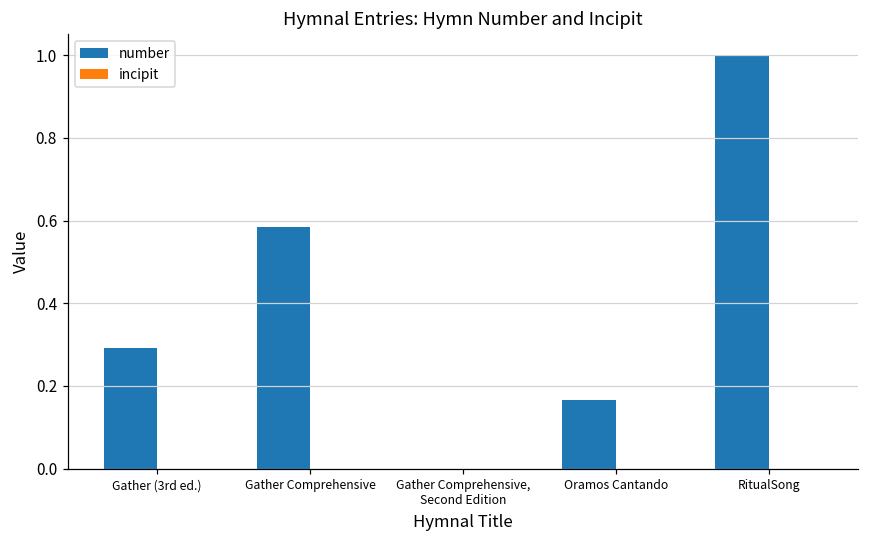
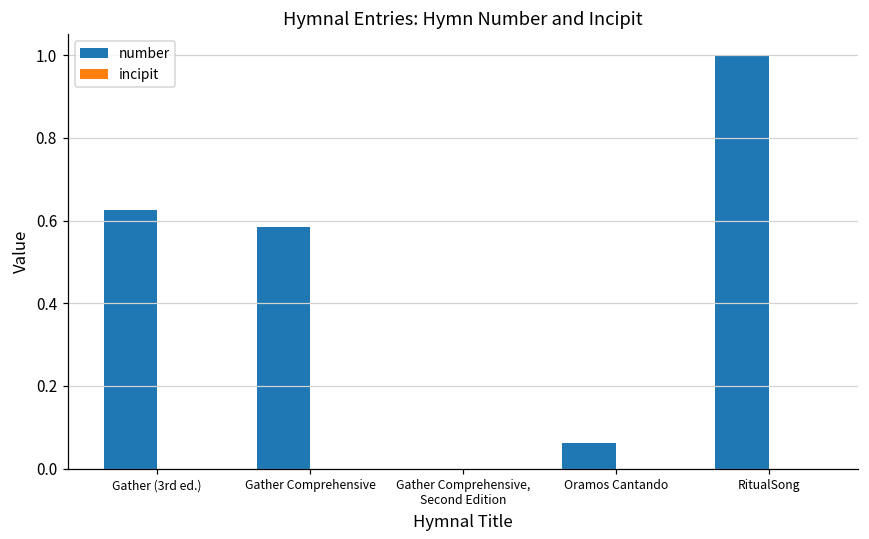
number, Gather (3rd ed.): 0.29 -> 0.63
number, Oramos Cantando: 0.17 -> 0.06
